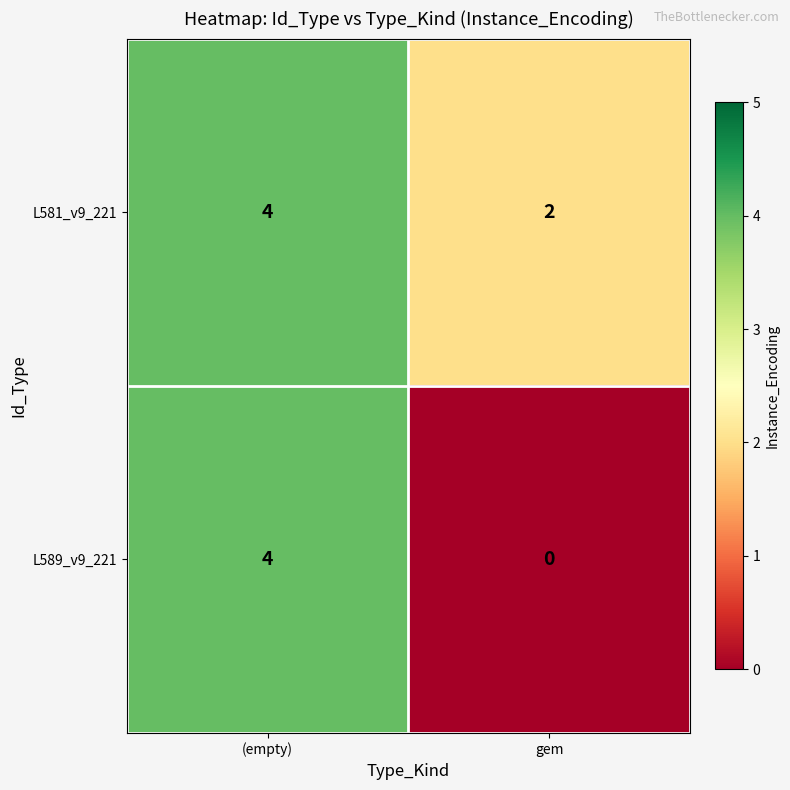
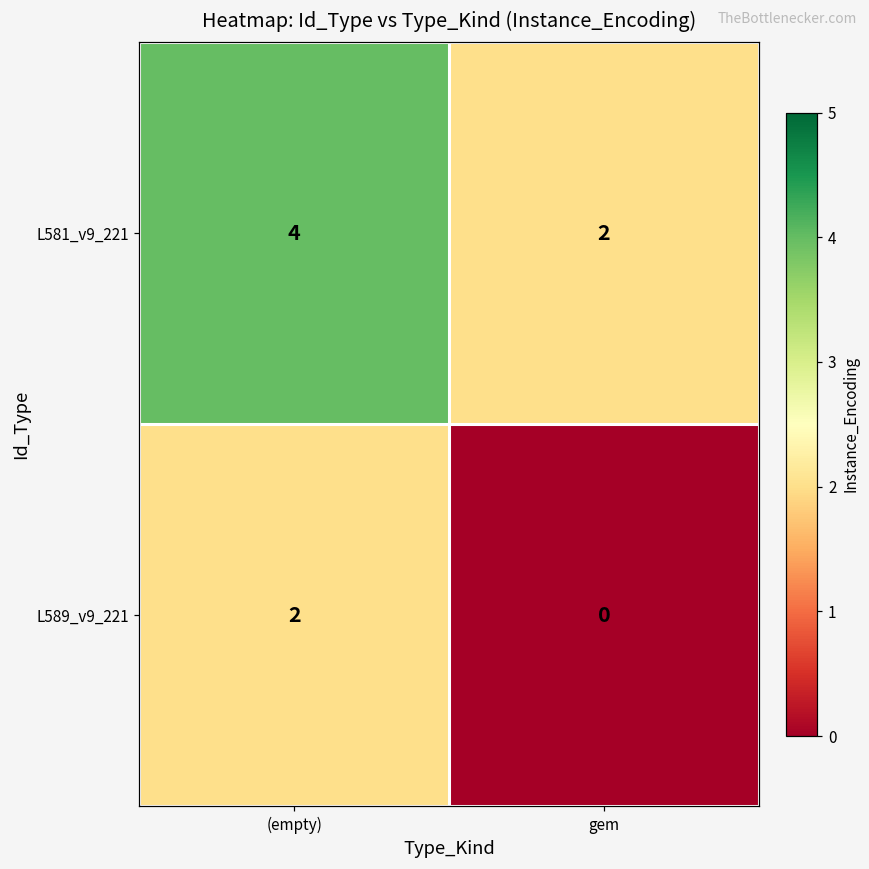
L589_v9_221, (empty): 4 -> 2
